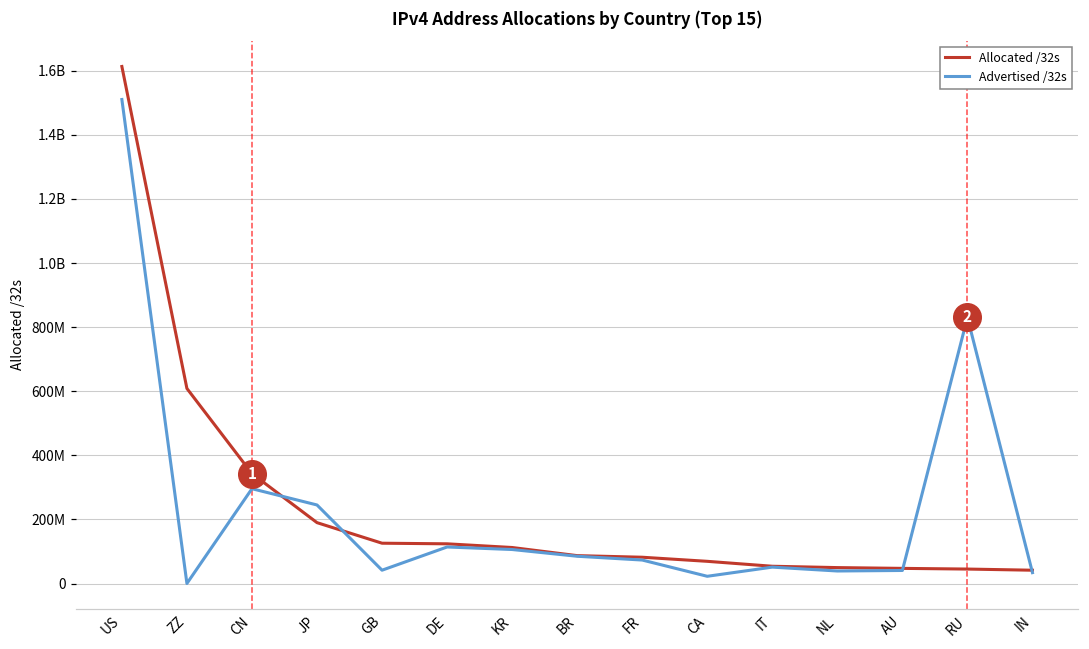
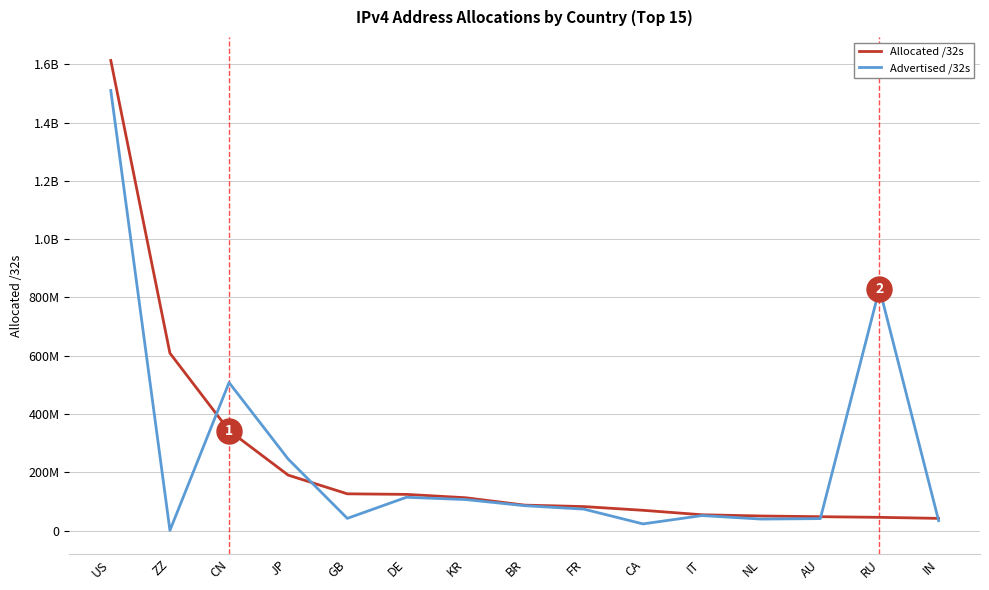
Advertised /32s, CN: 300000000 -> 510000000
